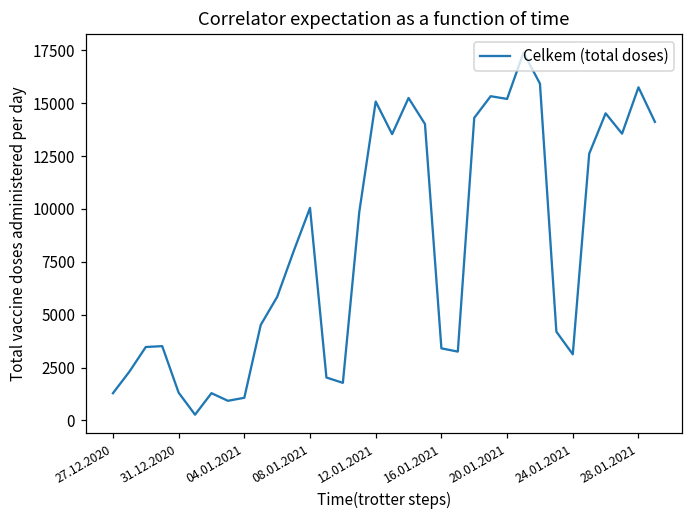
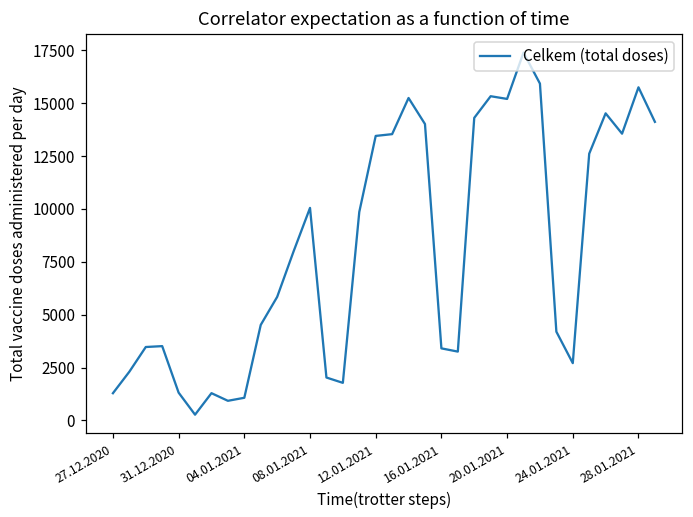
12.01.2021: 15100 -> 13500
24.01.2021: 3100 -> 2700
